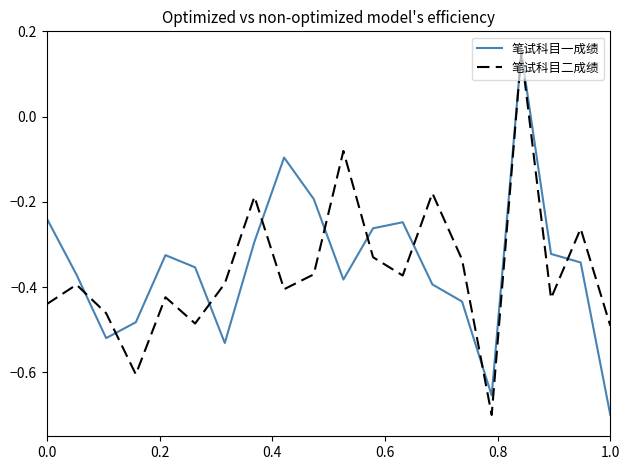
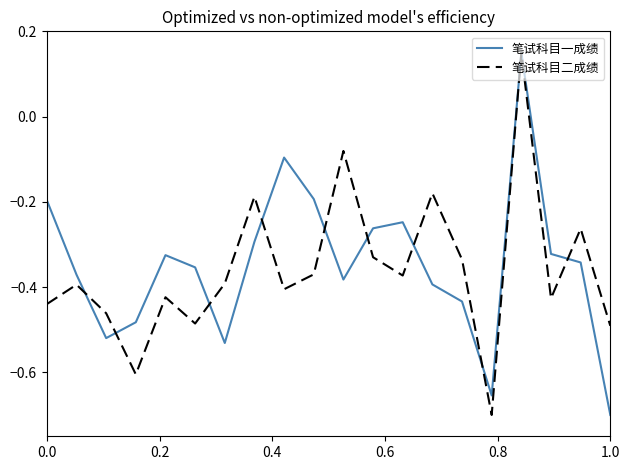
笔试科目一成绩, 0.0: -0.24 -> -0.20
